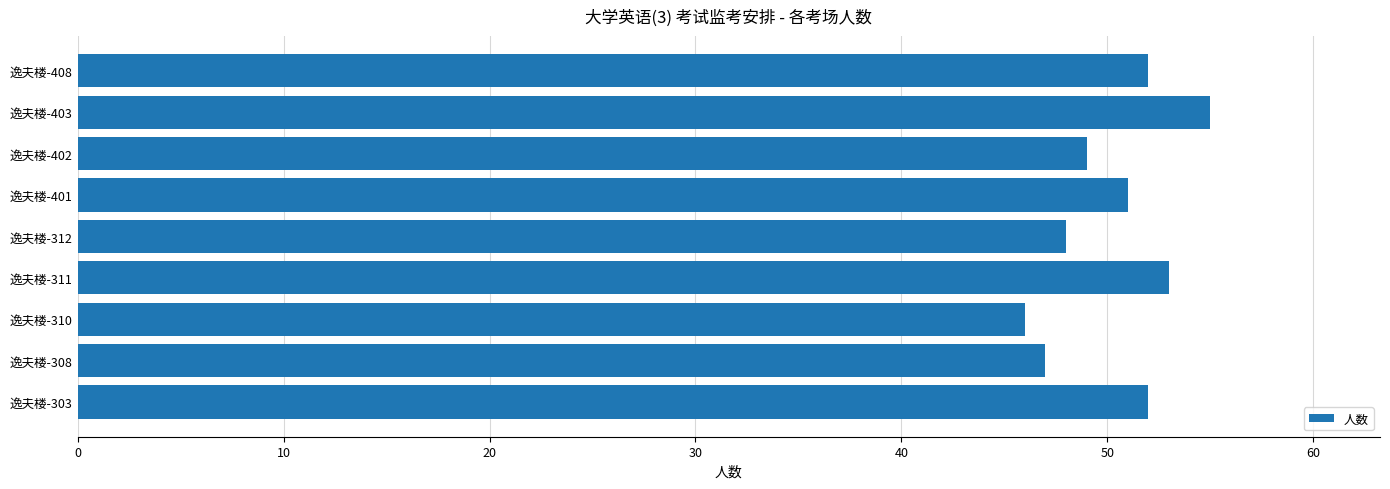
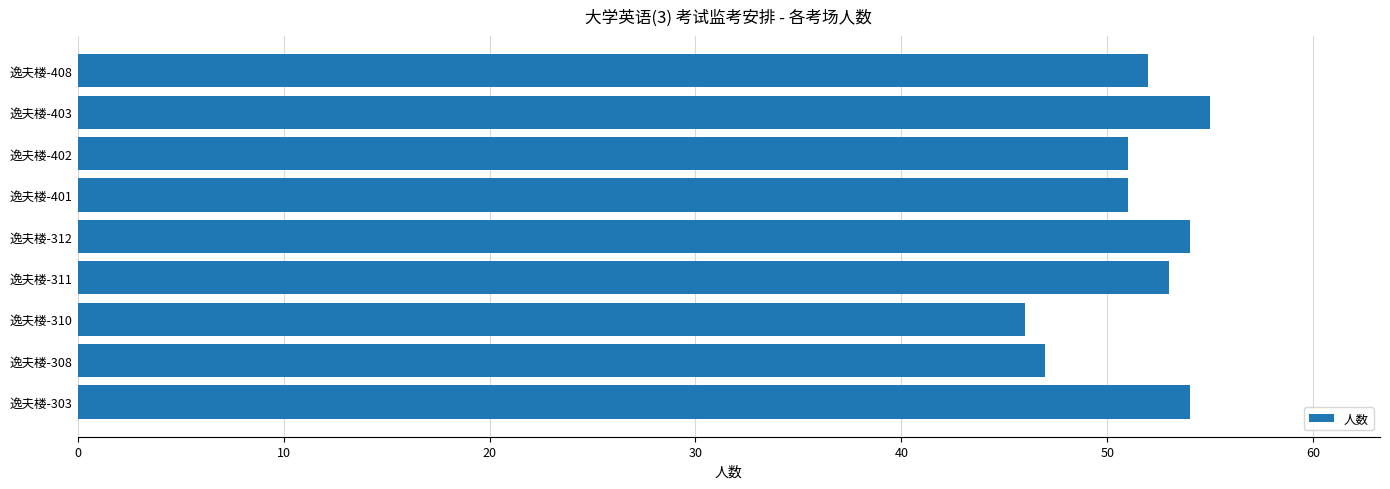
逸夫楼-402: 49 -> 51
逸夫楼-312: 48 -> 54
逸夫楼-303: 52 -> 54
